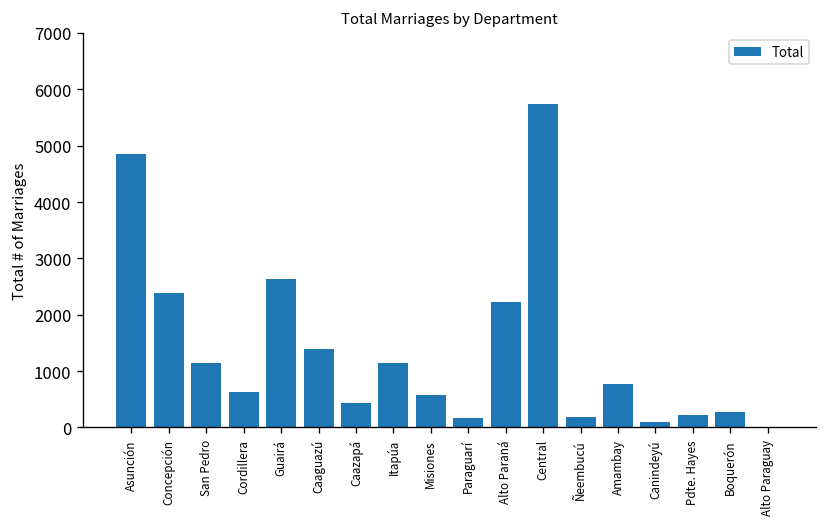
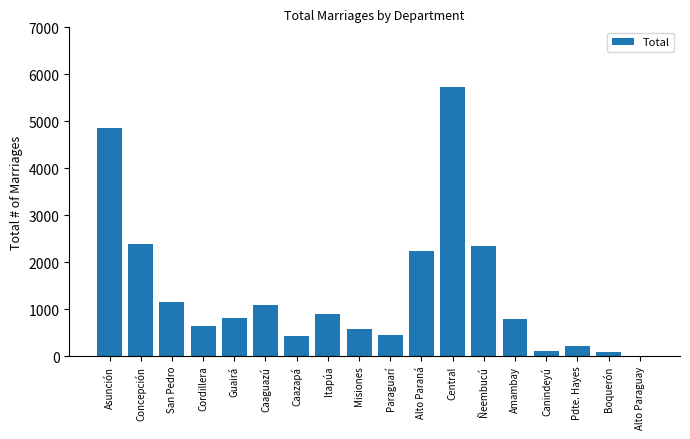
Guairá: 2600 -> 800
Caaguazú: 1400 -> 1100
Itapúa: 1100 -> 900
Paraguarí: 200 -> 400
Ñeembucú: 200 -> 2400
Boquerón: 300 -> 100
